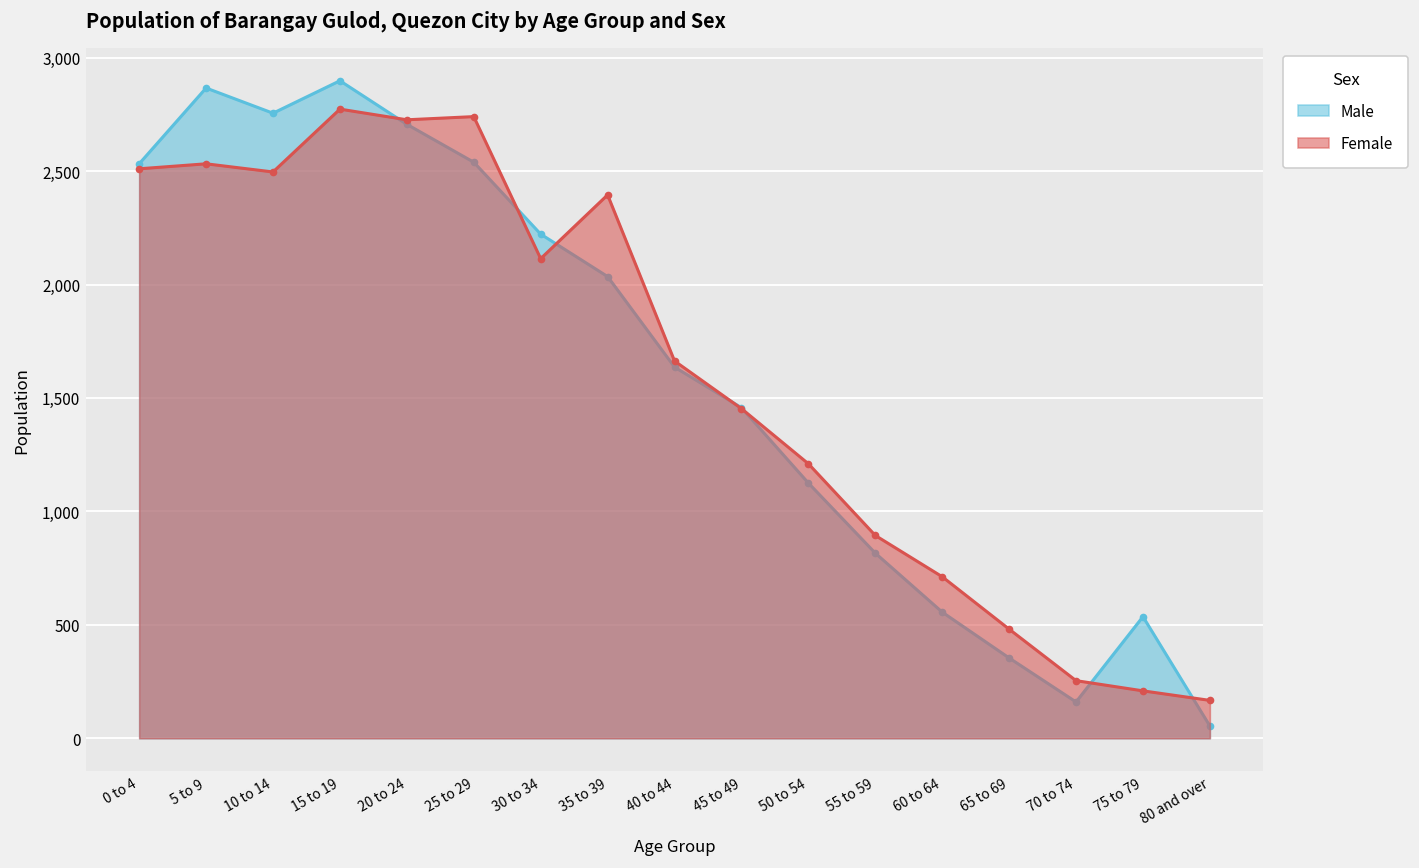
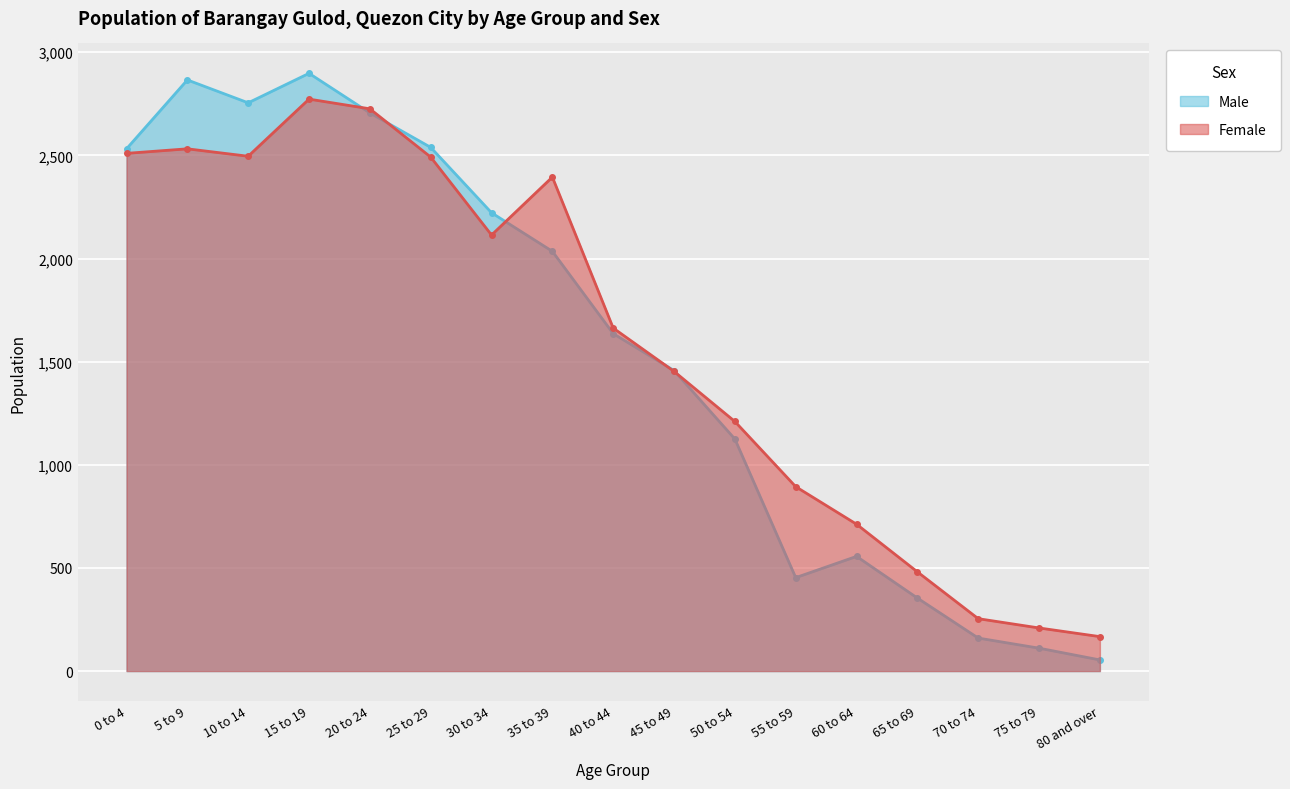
Female, 25 to 29: 2,740 -> 2,490
Male, 55 to 59: 820 -> 450
Male, 75 to 79: 540 -> 110
